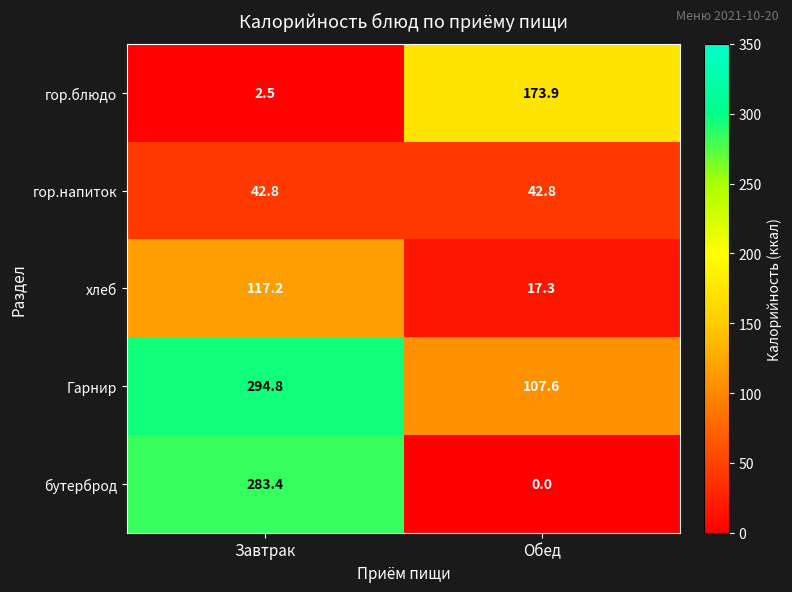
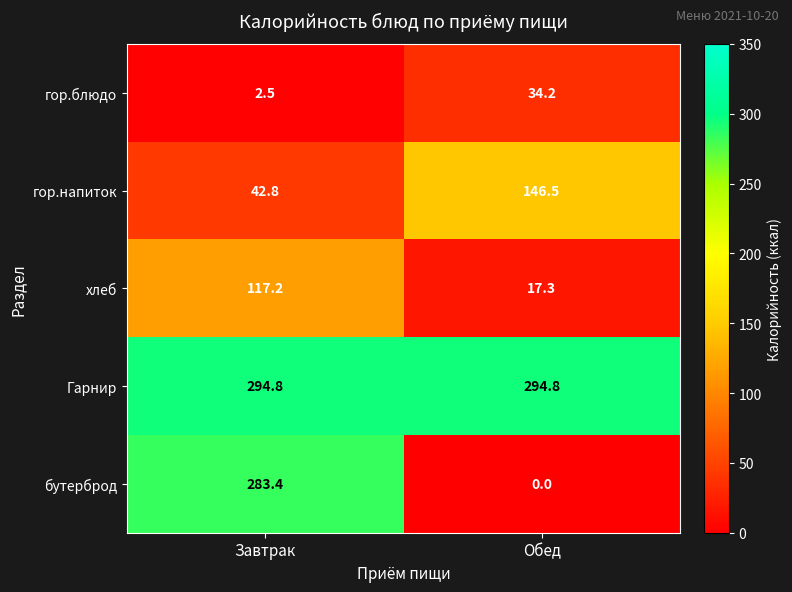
гор.блюдо, Обед: 173.9 -> 34.2
гор.напиток, Обед: 42.8 -> 146.5
Гарнир, Обед: 107.6 -> 294.8
